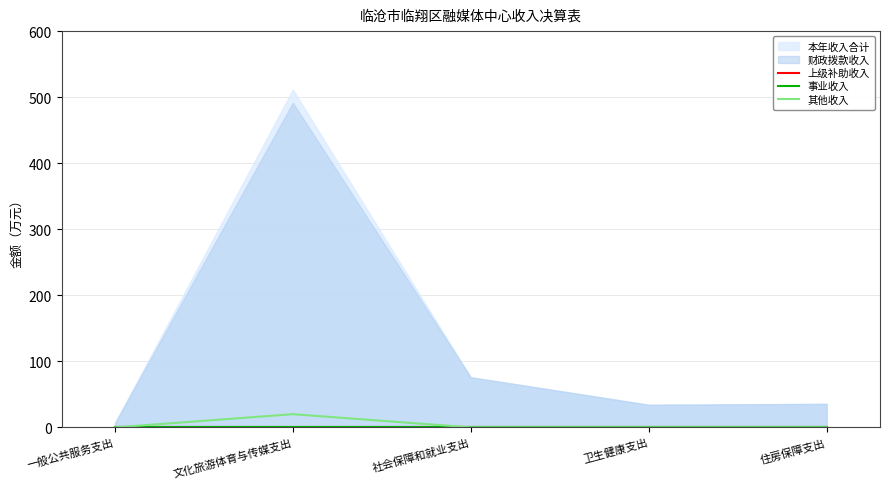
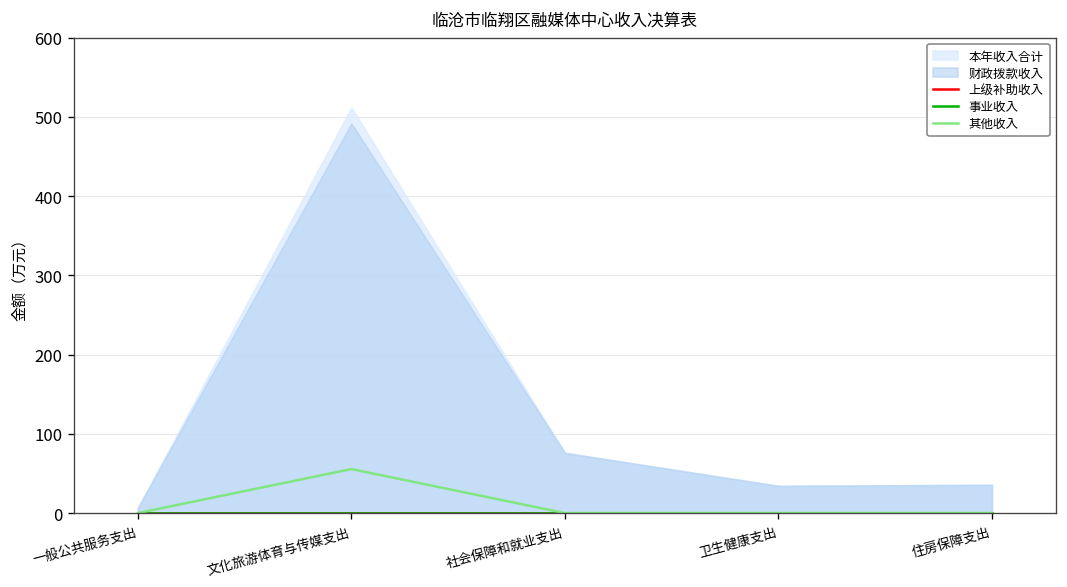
其他收入, 文化旅游体育与传媒支出: 20 -> 60
